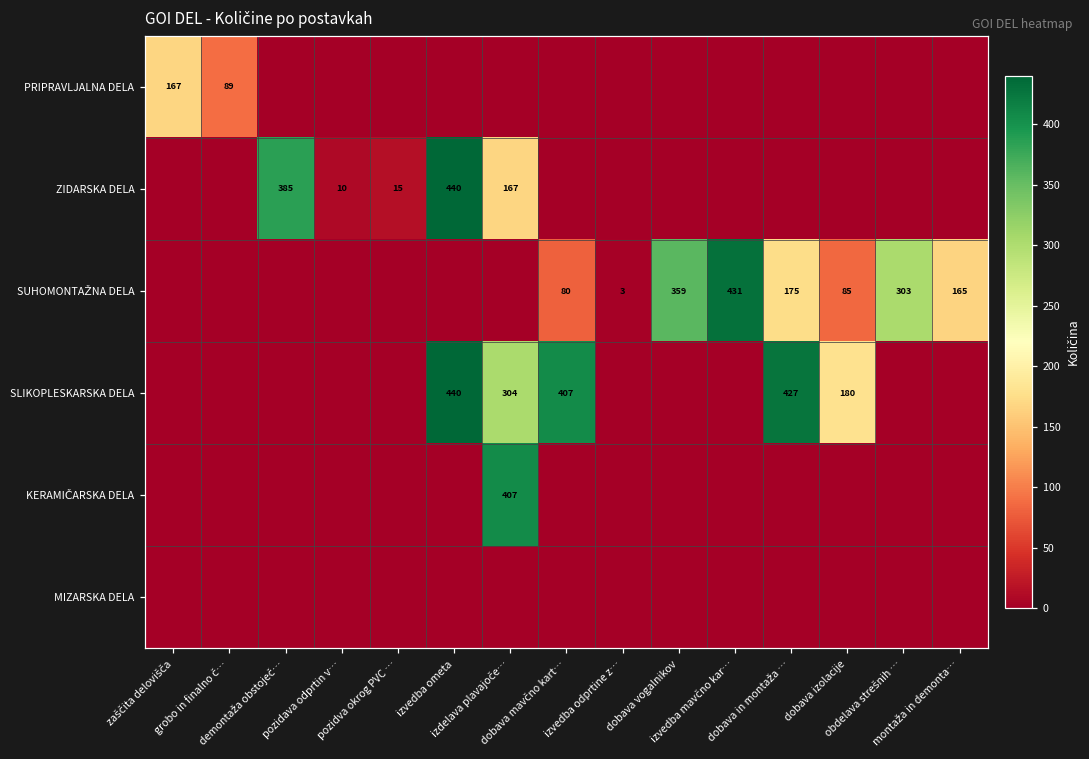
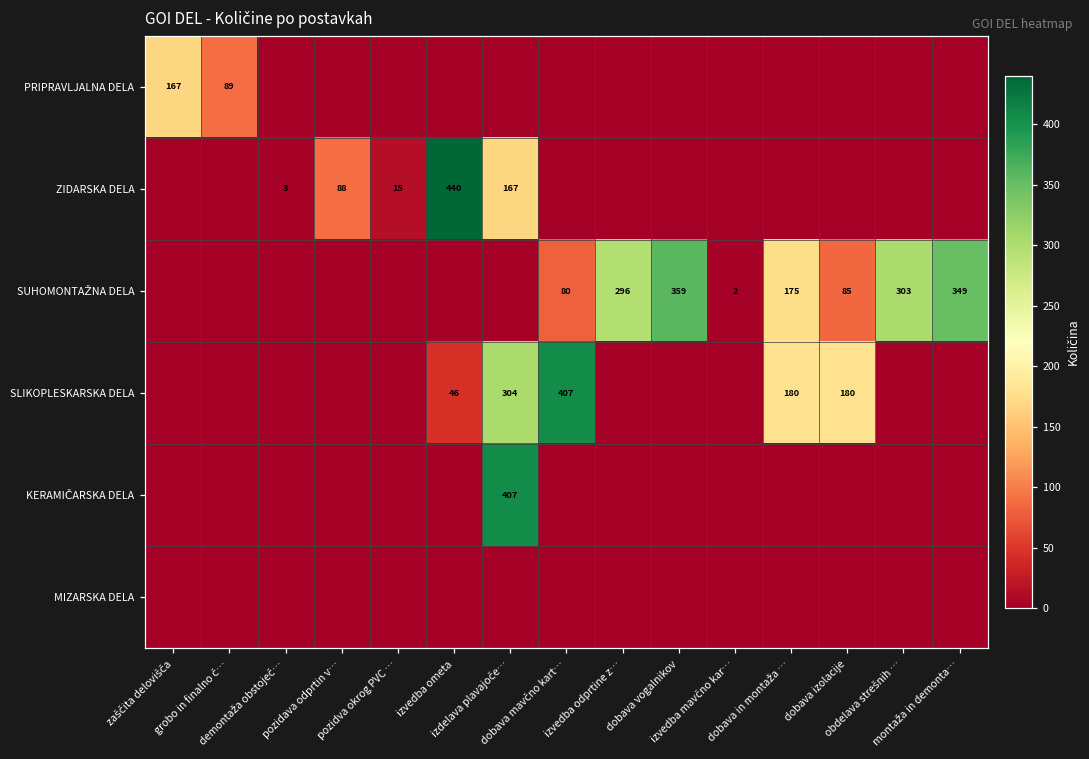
ZIDARSKA DELA, demontaža obstoječ…: 385 -> 3
ZIDARSKA DELA, pozidava odprtin v…: 10 -> 88
SUHOMONTAŽNA DELA, izvedba odprtine z…: 3 -> 296
SUHOMONTAŽNA DELA, izvedba mavčno kar…: 431 -> 2
SUHOMONTAŽNA DELA, montaža in demonta…: 165 -> 349
SLIKOPLESKARSKA DELA, izvedba ometa: 440 -> 46
SLIKOPLESKARSKA DELA, dobava in montaža …: 427 -> 180
